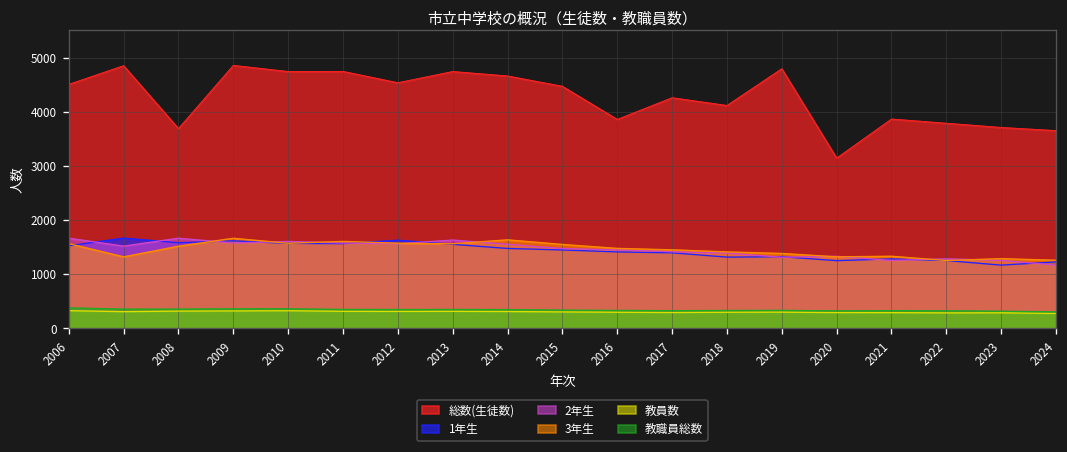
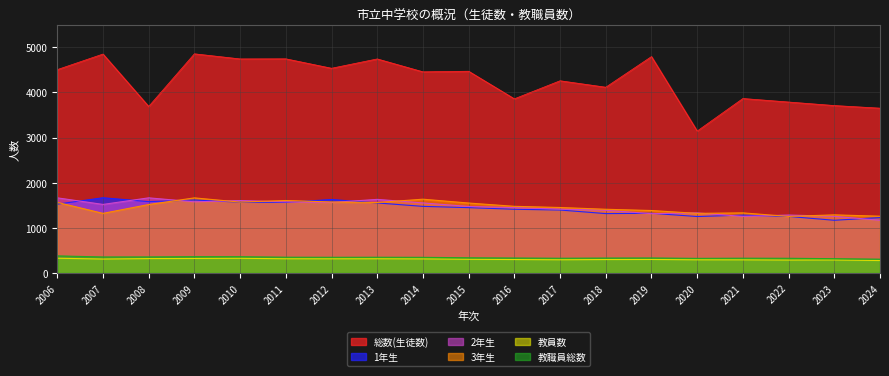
総数(生徒数), 2014: 4700 -> 4500
